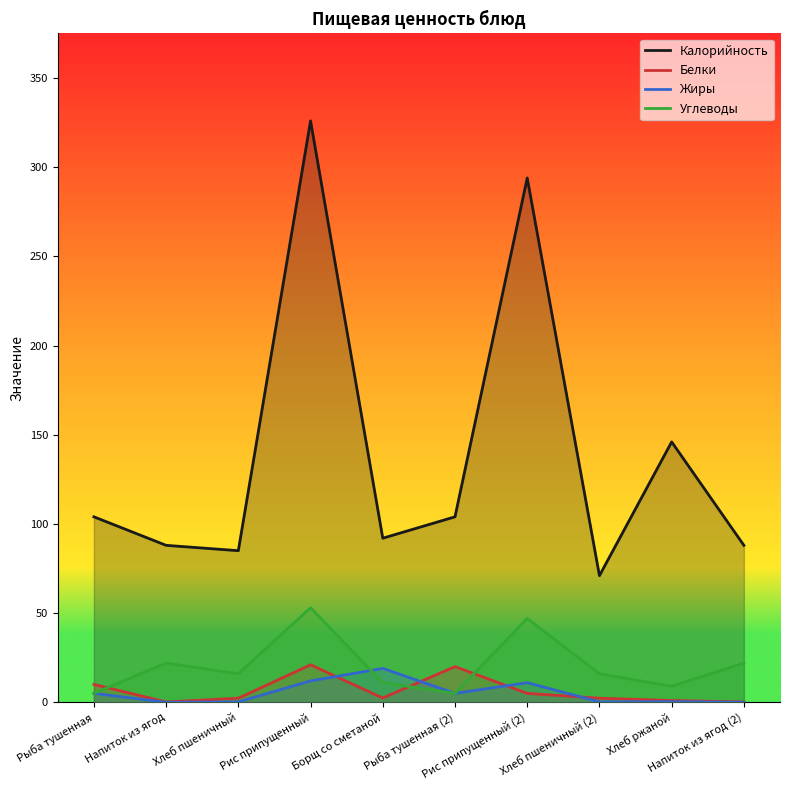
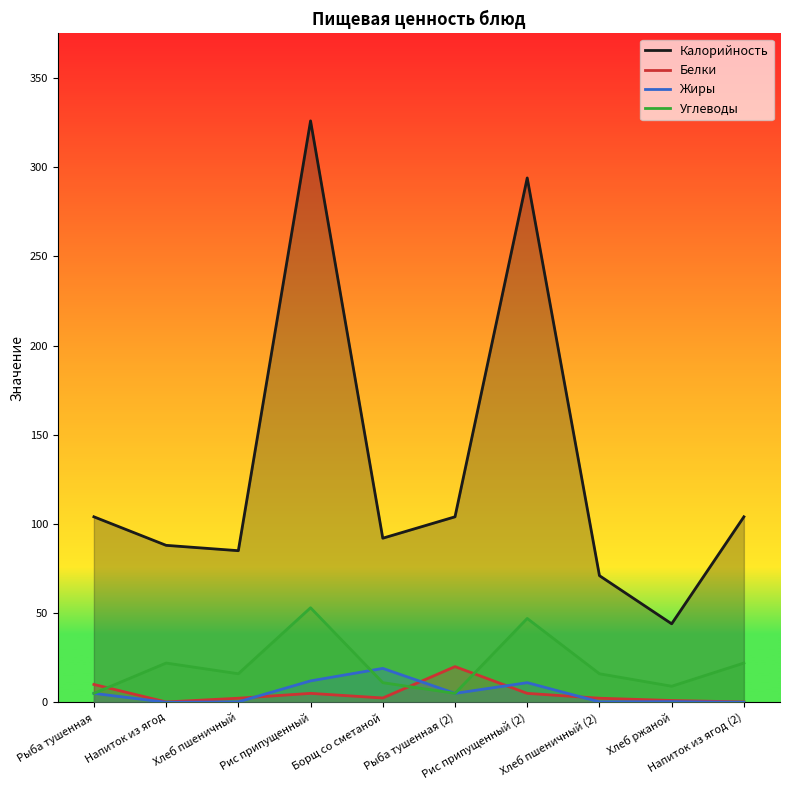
Белки, Рис припущенный: 21 -> 5
Калорийность, Хлеб ржаной: 146 -> 44
Калорийность, Напиток из ягод (2): 88 -> 104
